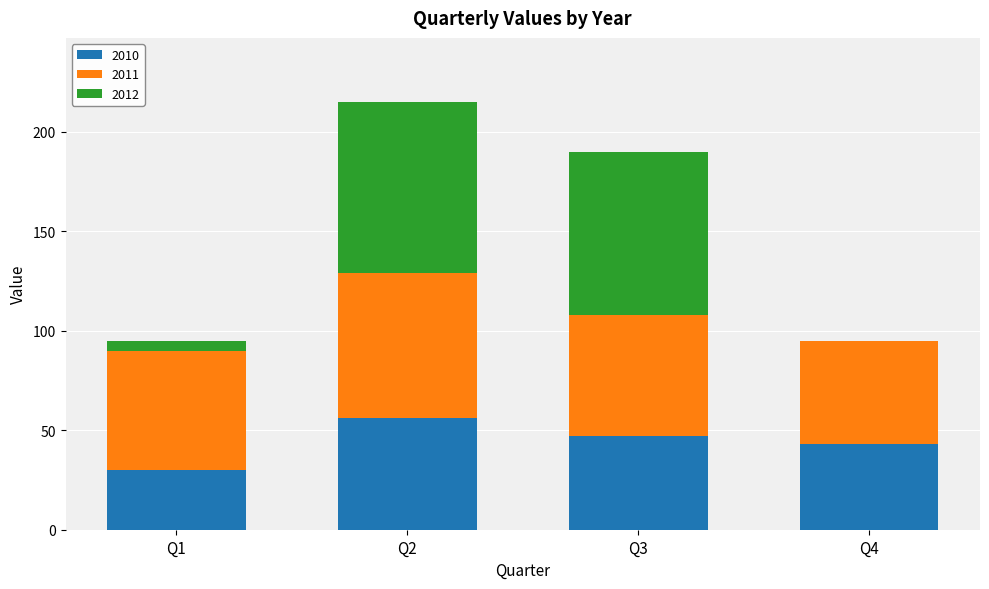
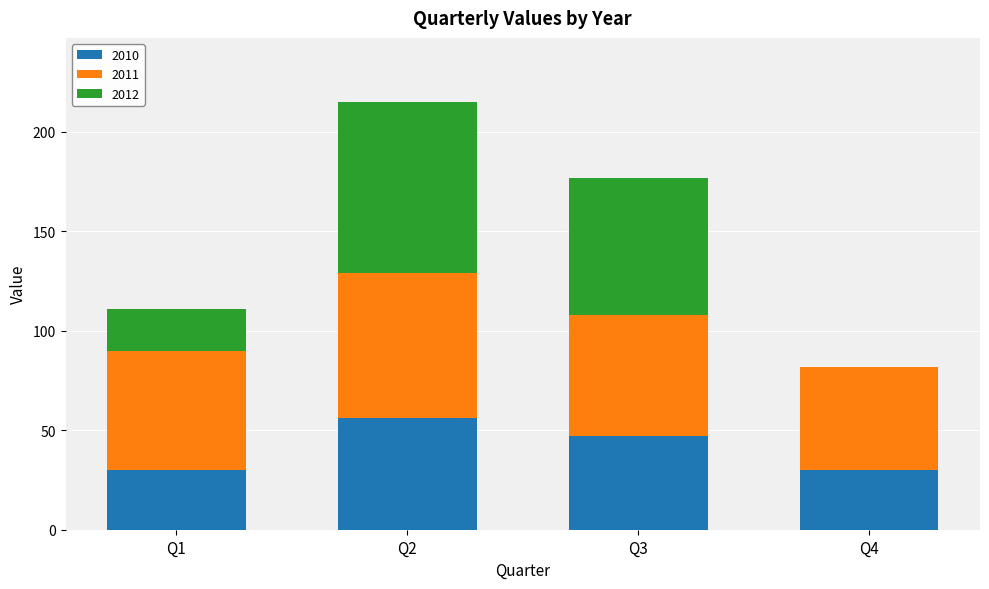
2012, Q1: 5 -> 21
2012, Q3: 82 -> 69
2010, Q4: 43 -> 30
